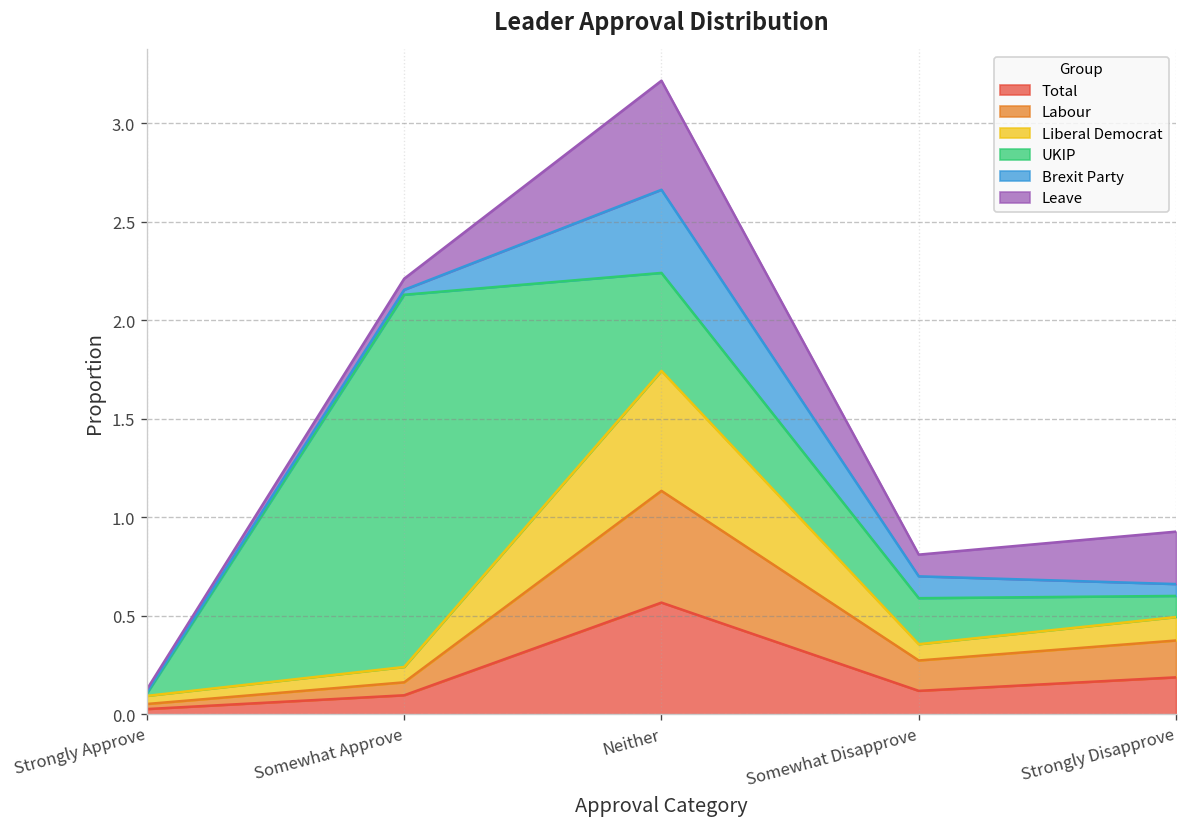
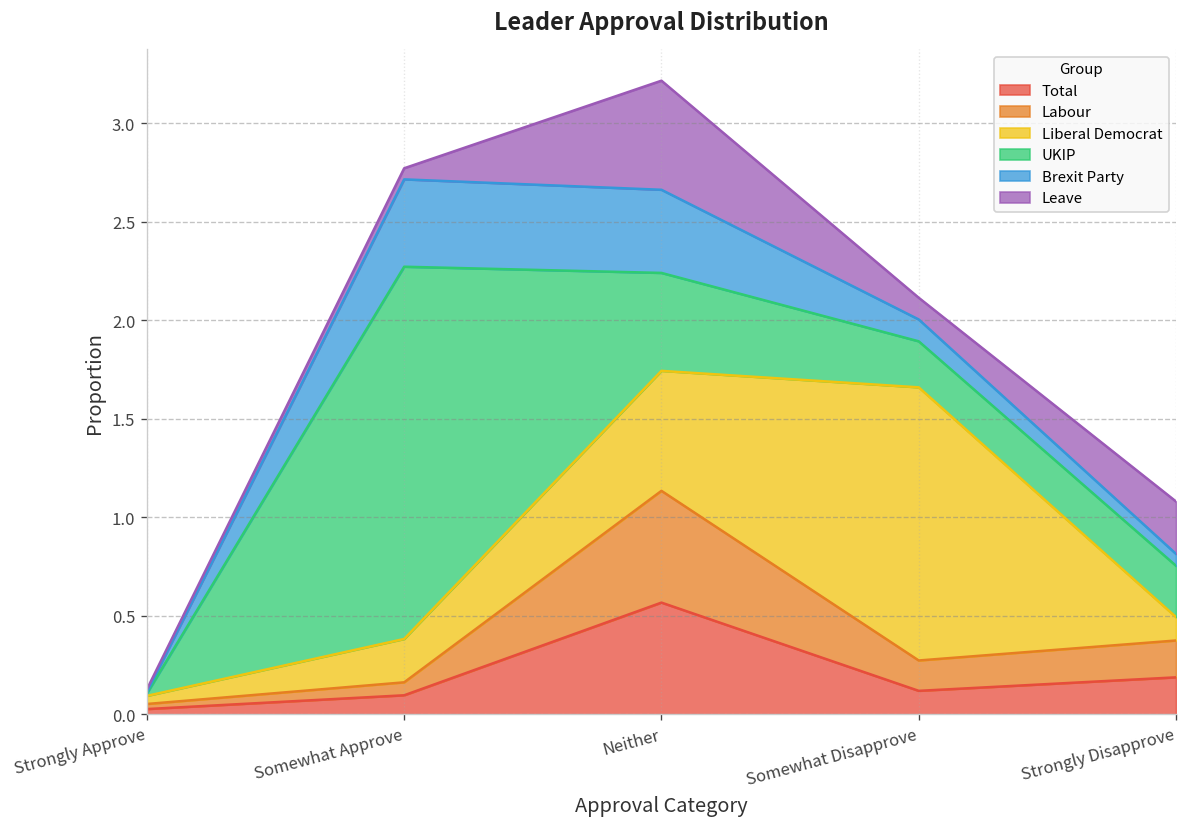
Liberal Democrat, Somewhat Approve: 0.08 -> 0.22
Brexit Party, Somewhat Approve: 0.03 -> 0.44
Liberal Democrat, Somewhat Disapprove: 0.08 -> 1.39
UKIP, Strongly Disapprove: 0.11 -> 0.26
